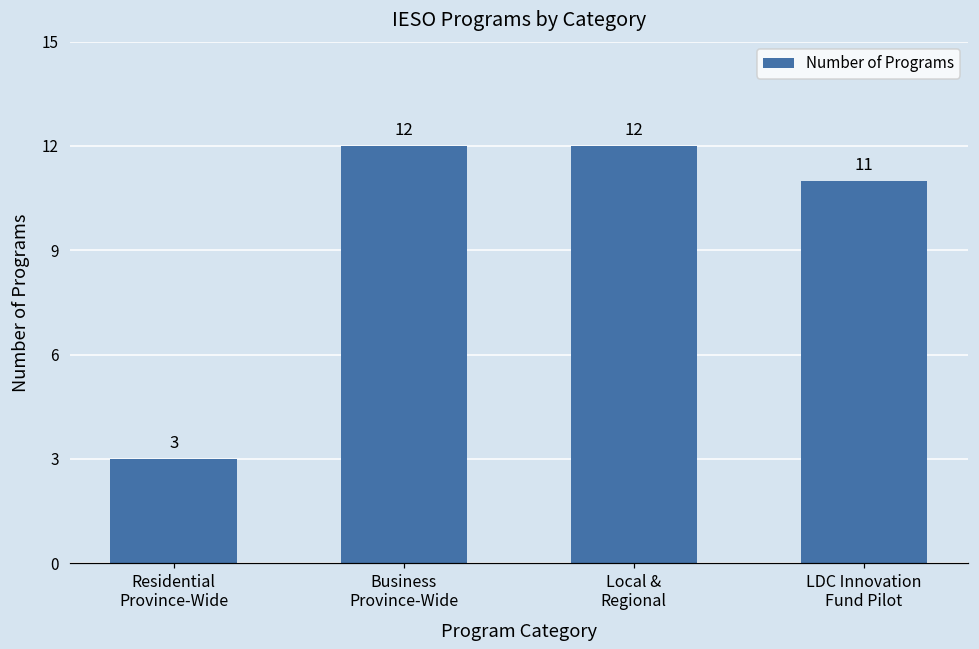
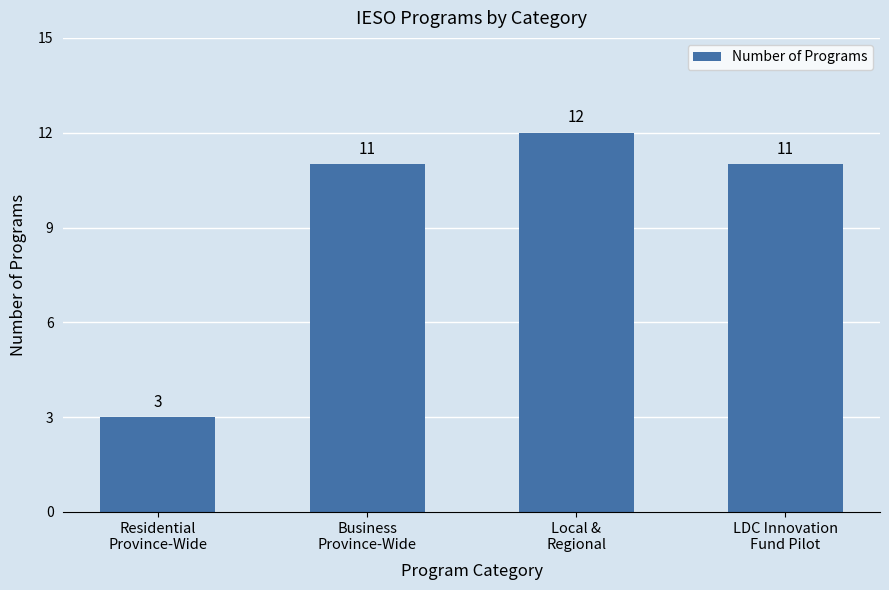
Business Province-Wide: 12 -> 11
